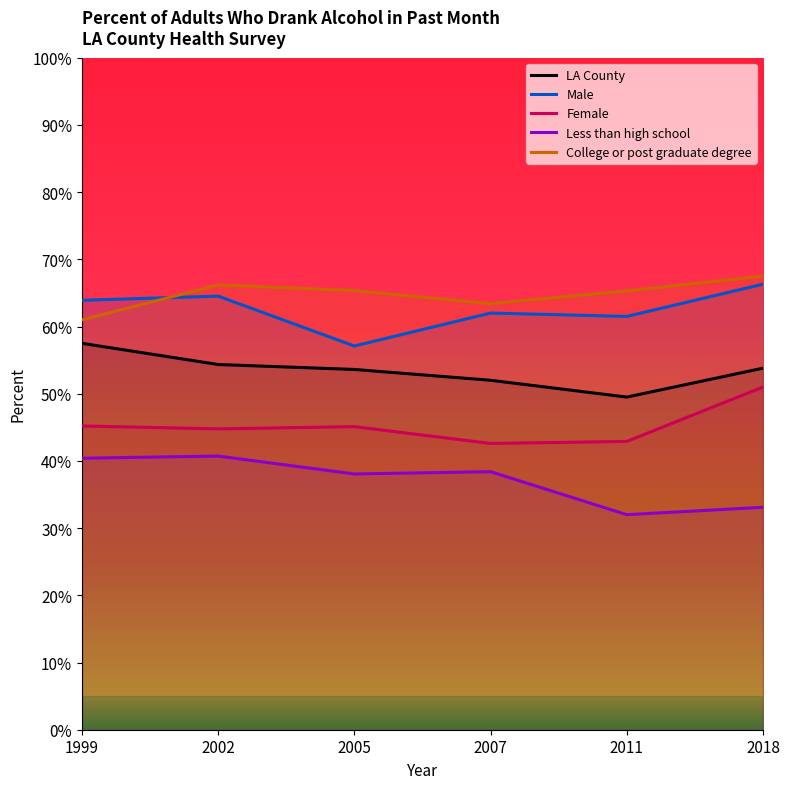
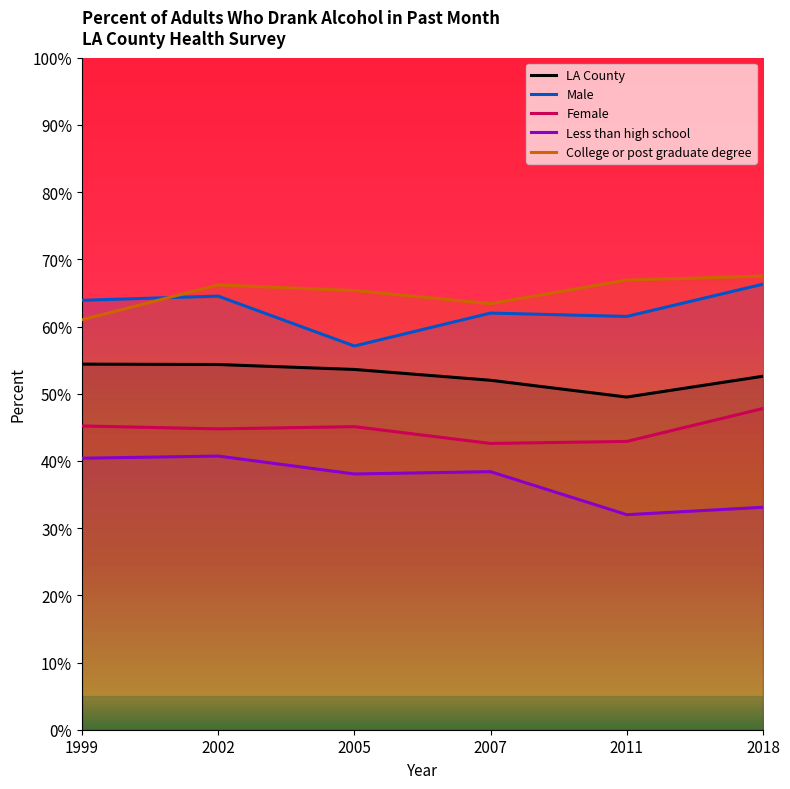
LA County, 1999: 57% -> 54%
College or post graduate degree, 2011: 65% -> 67%
LA County, 2018: 54% -> 53%
Female, 2018: 51% -> 48%
